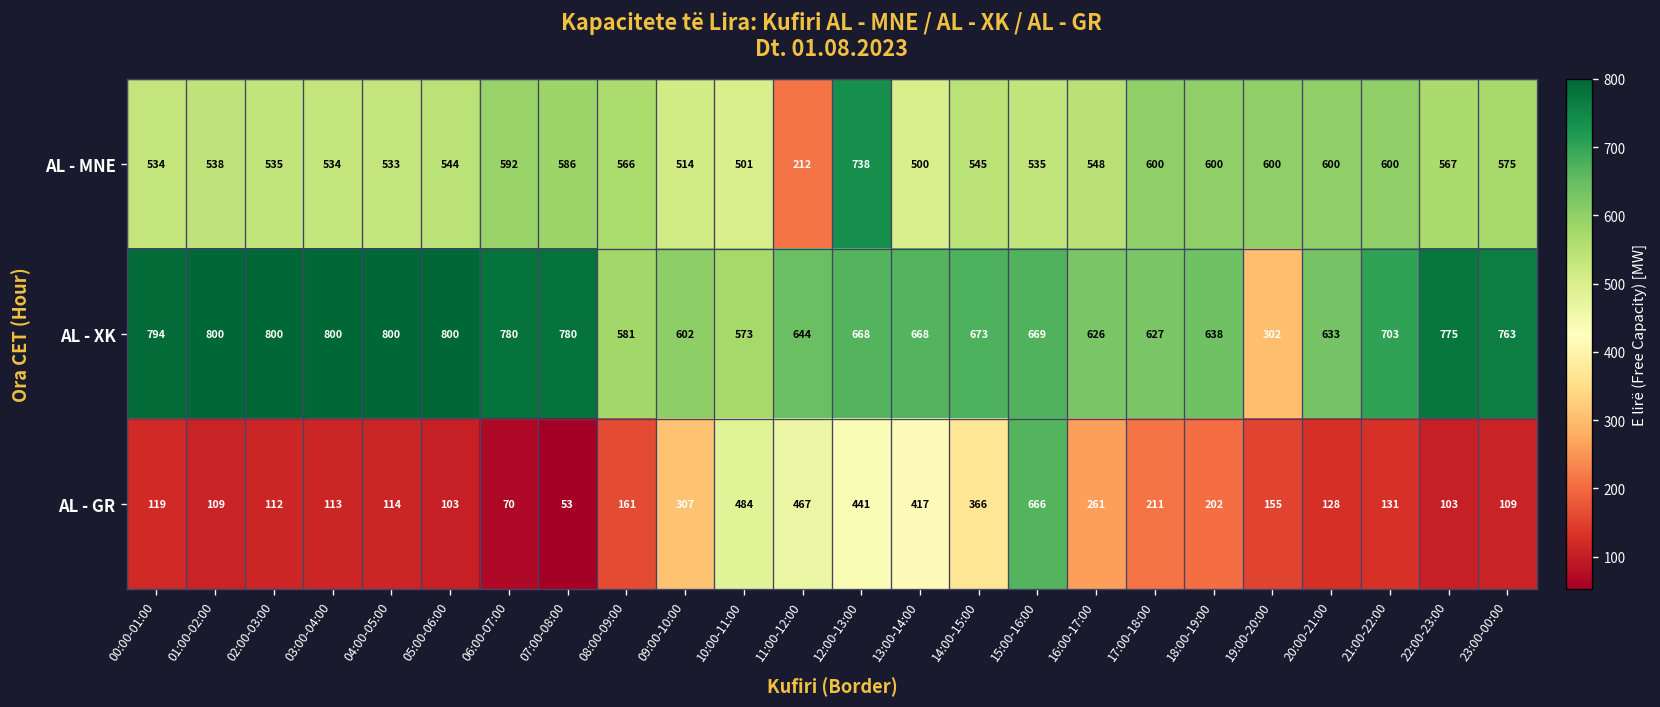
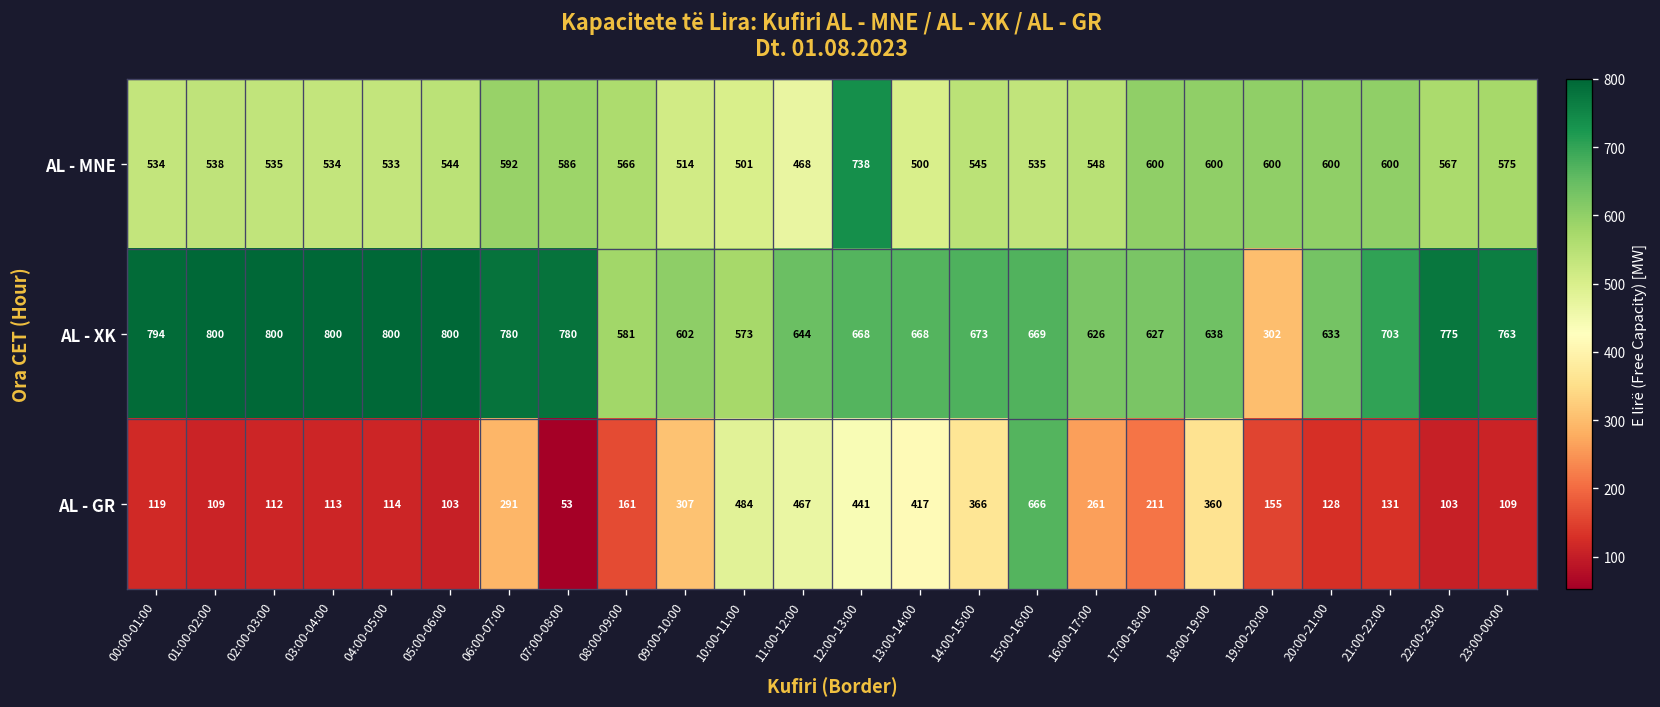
AL - MNE, 11:00-12:00: 212 -> 468
AL - GR, 06:00-07:00: 70 -> 291
AL - GR, 18:00-19:00: 202 -> 360
